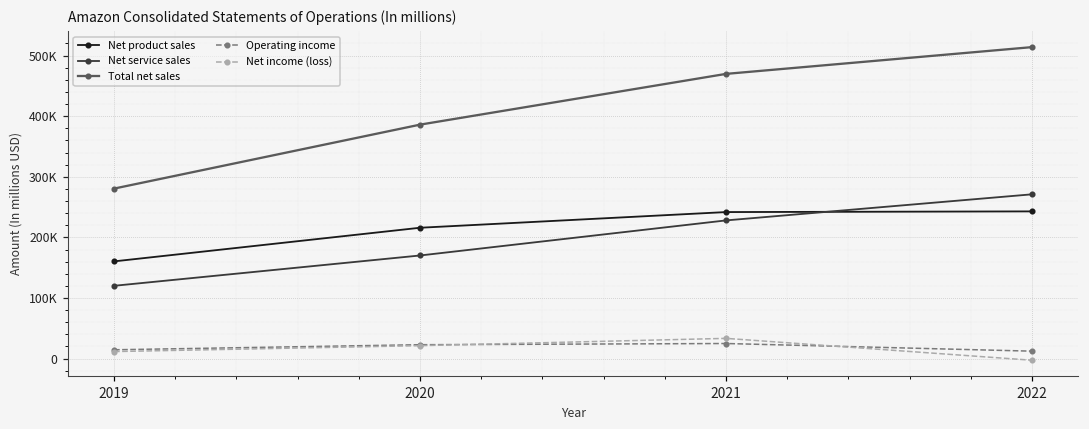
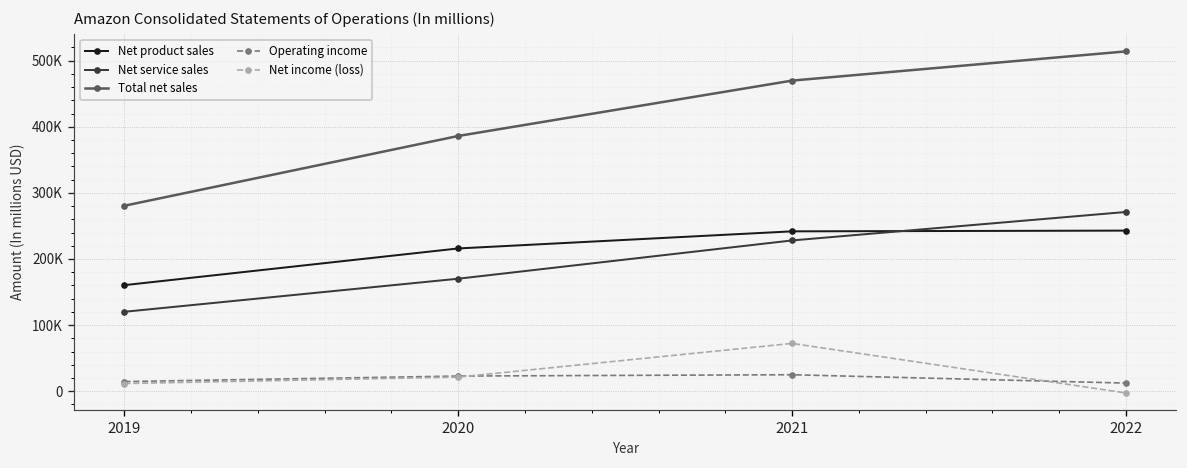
Net income (loss), 2021: 30000 -> 70000
